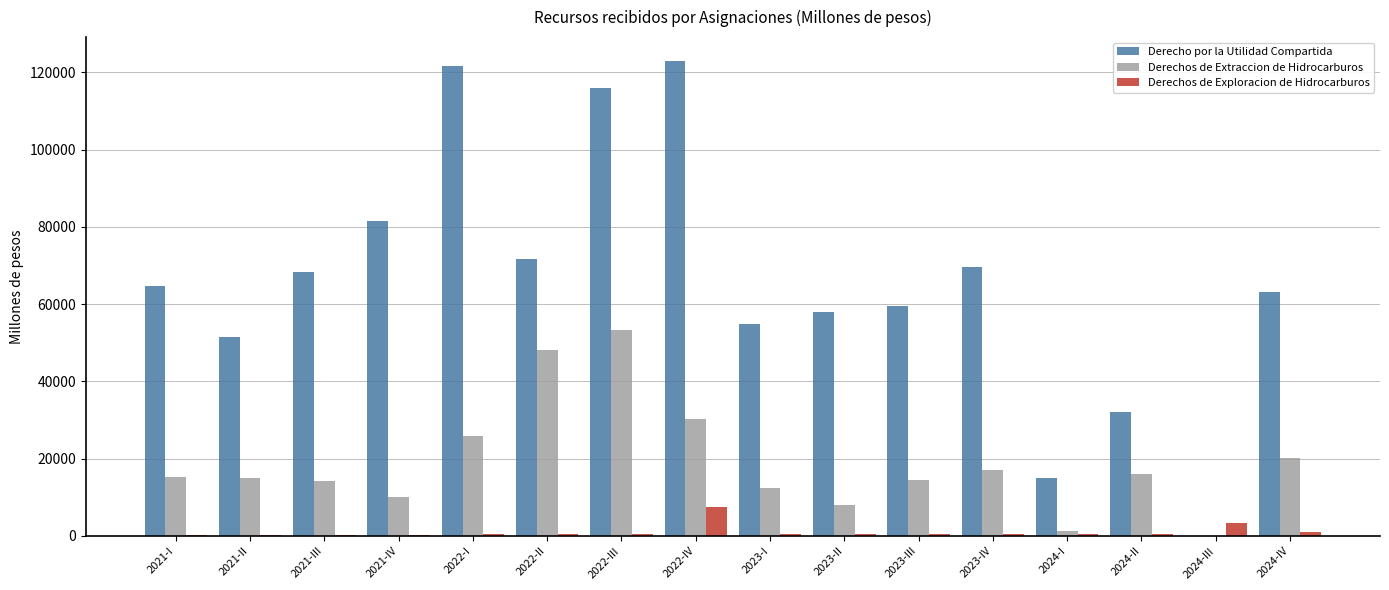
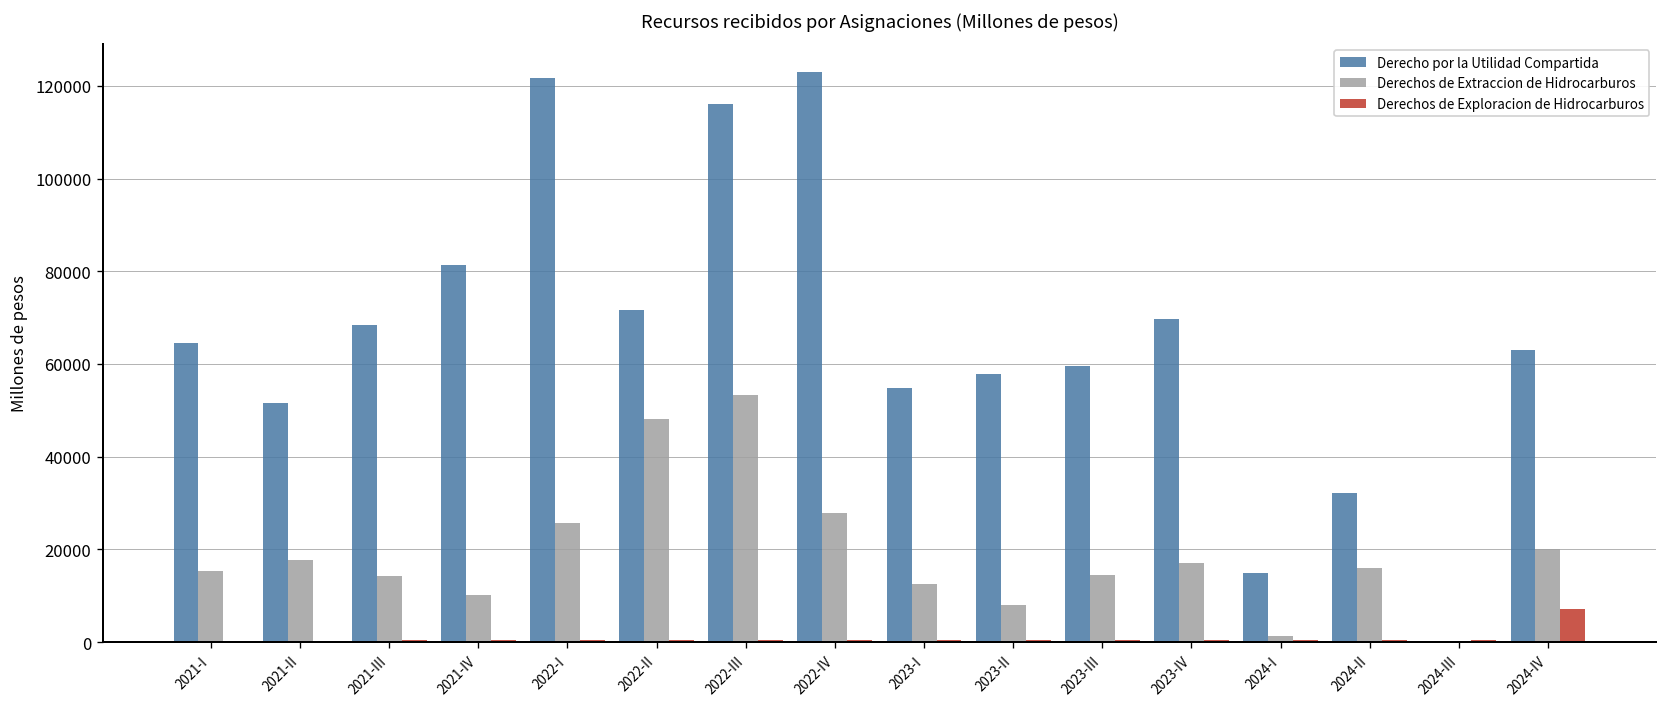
Derechos de Extraccion de Hidrocarburos, 2021-II: 15000 -> 18000
Derechos de Extraccion de Hidrocarburos, 2022-IV: 30000 -> 28000
Derechos de Exploracion de Hidrocarburos, 2022-IV: 8000 -> 0
Derechos de Exploracion de Hidrocarburos, 2024-III: 3000 -> 0
Derechos de Exploracion de Hidrocarburos, 2024-IV: 1000 -> 7000
